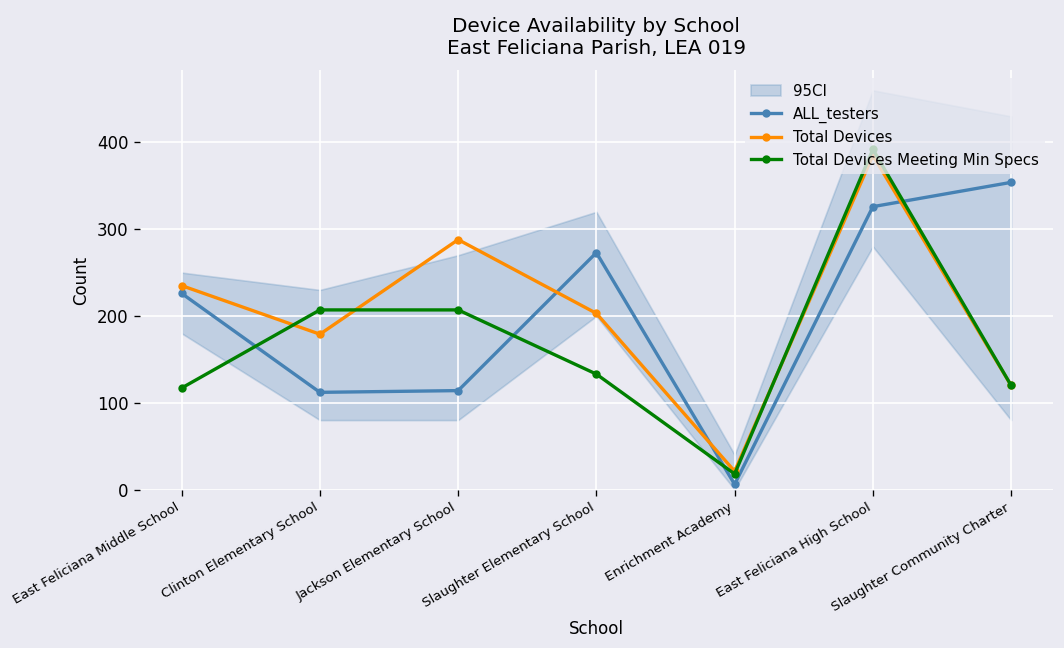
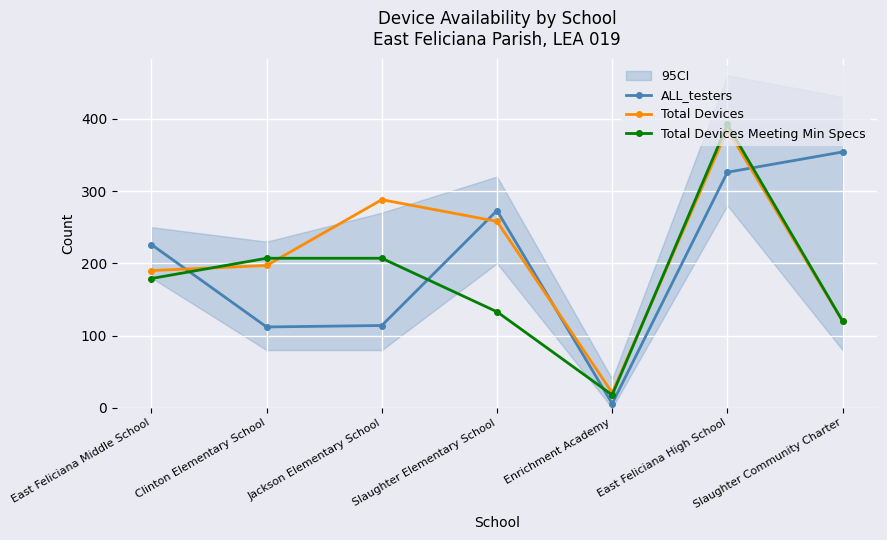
Total Devices, East Feliciana Middle School: 240 -> 190
Total Devices Meeting Min Specs, East Feliciana Middle School: 120 -> 180
Total Devices, Clinton Elementary School: 180 -> 200
Total Devices, Slaughter Elementary School: 200 -> 260
